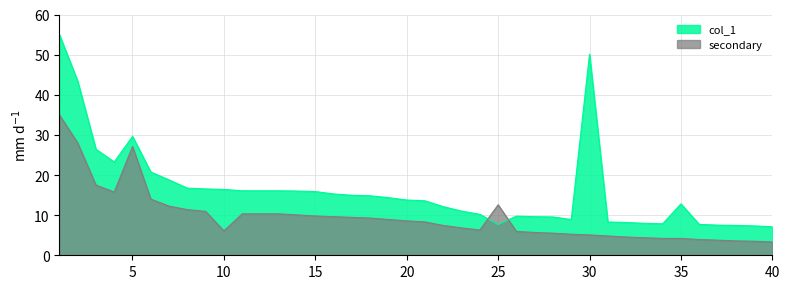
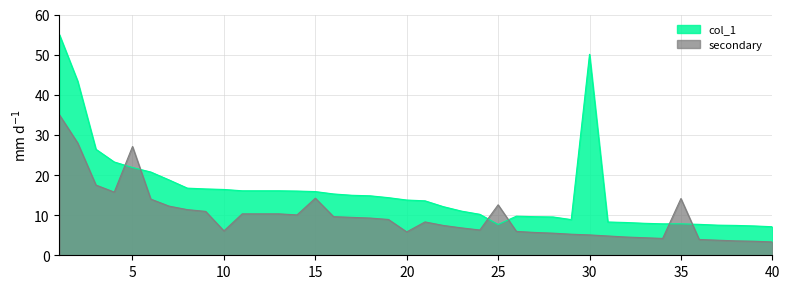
col_1, 5: 30 -> 22
secondary, 15: 10 -> 14
secondary, 20: 9 -> 6
col_1, 35: 13 -> 8
secondary, 35: 4 -> 14
